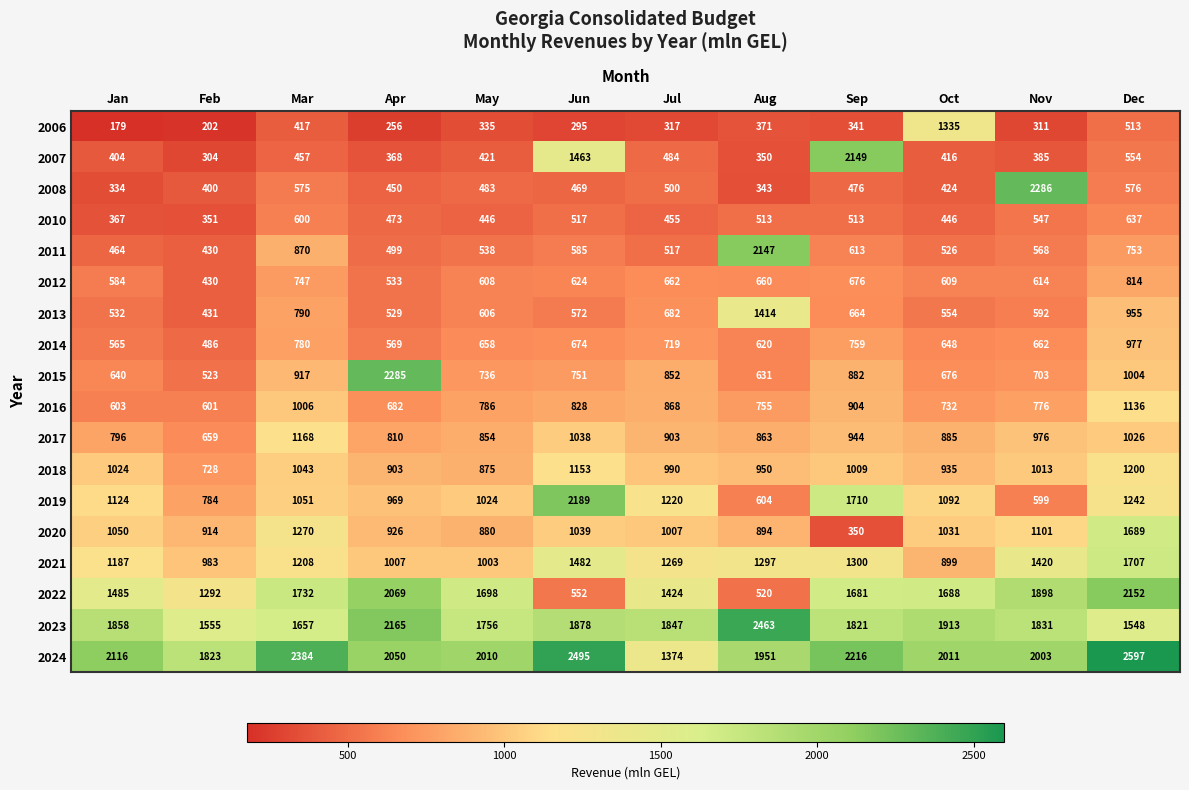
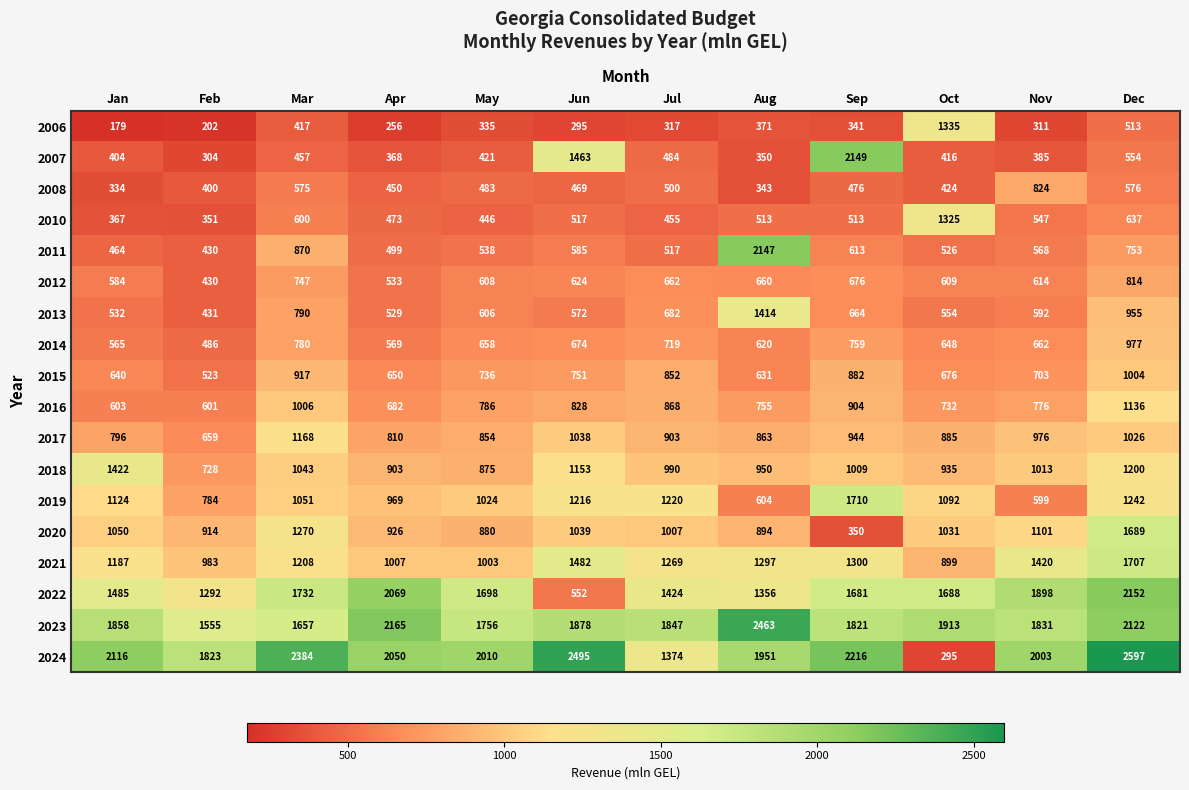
2008, Nov: 2286 -> 824
2010, Oct: 446 -> 1325
2015, Apr: 2285 -> 650
2018, Jan: 1024 -> 1422
2019, Jun: 2189 -> 1216
2022, Aug: 520 -> 1356
2023, Dec: 1548 -> 2122
2024, Oct: 2011 -> 295
